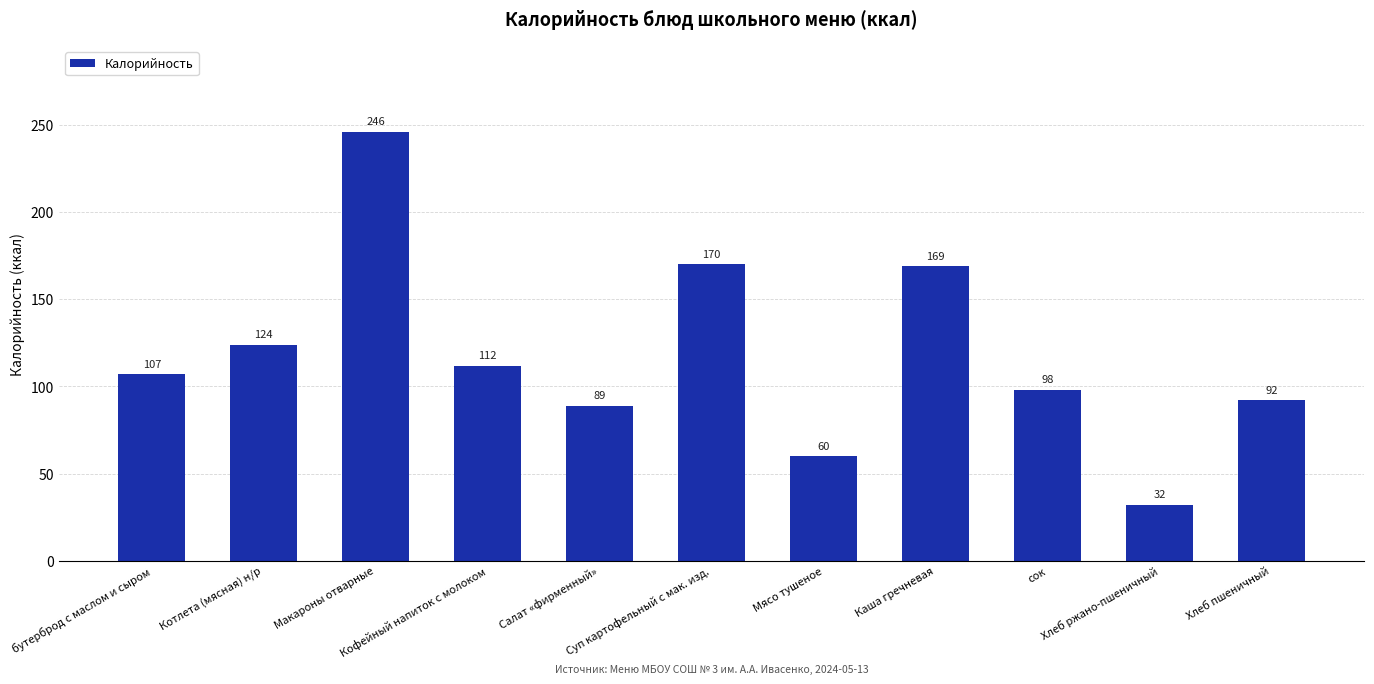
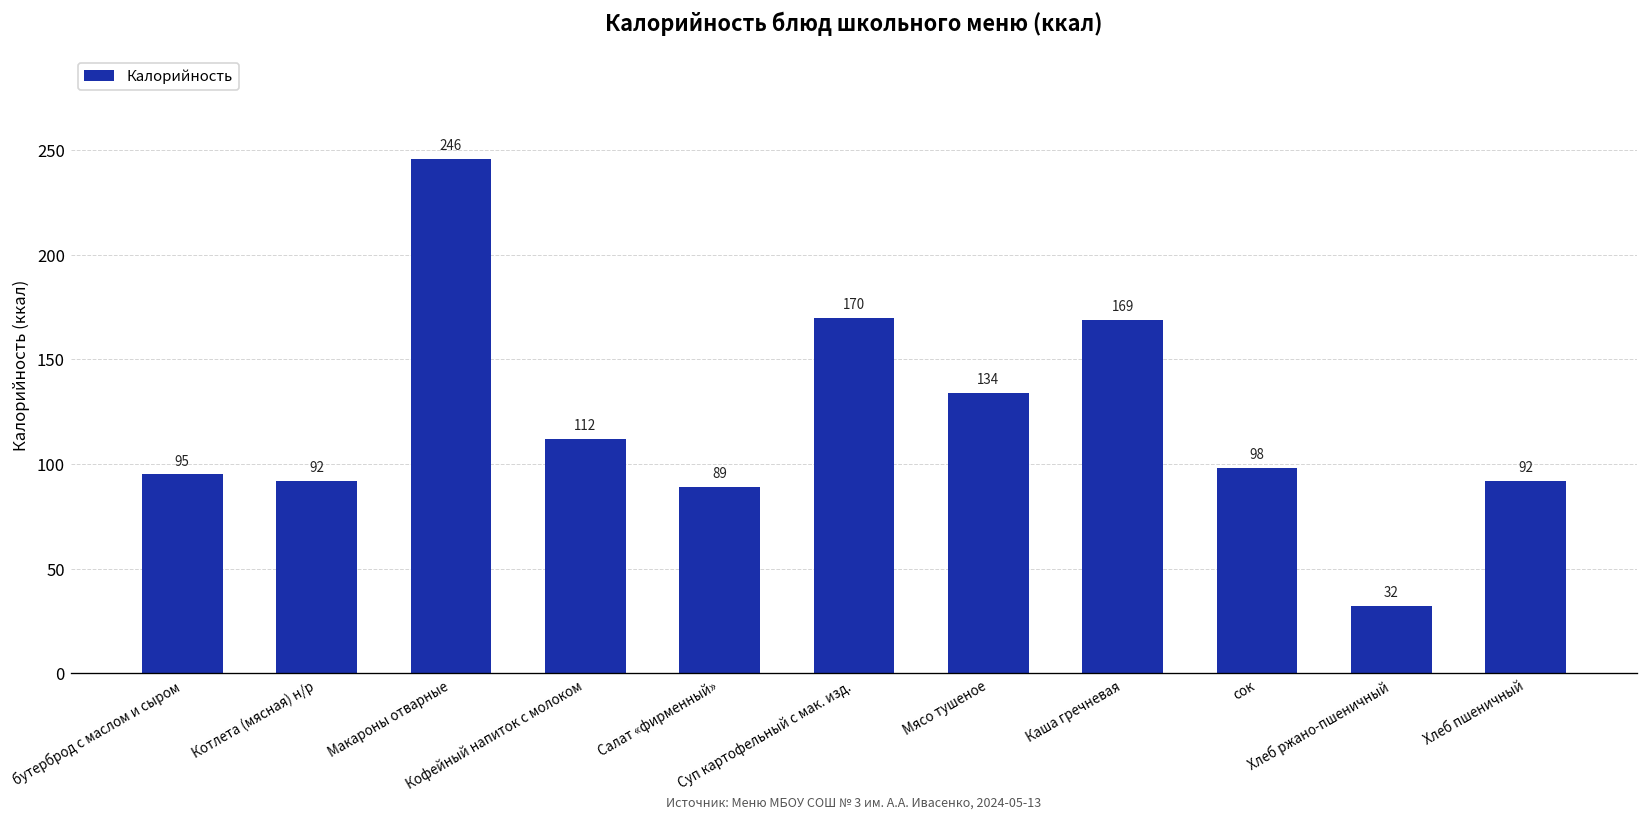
бутерброд с маслом и сыром: 107 -> 95
Котлета (мясная) н/р: 124 -> 92
Мясо тушеное: 60 -> 134
